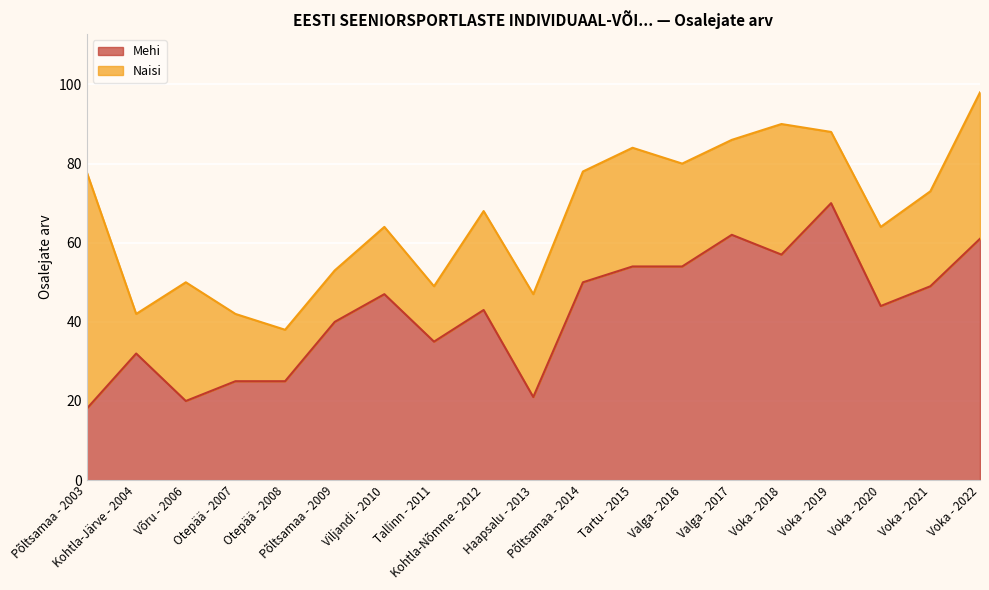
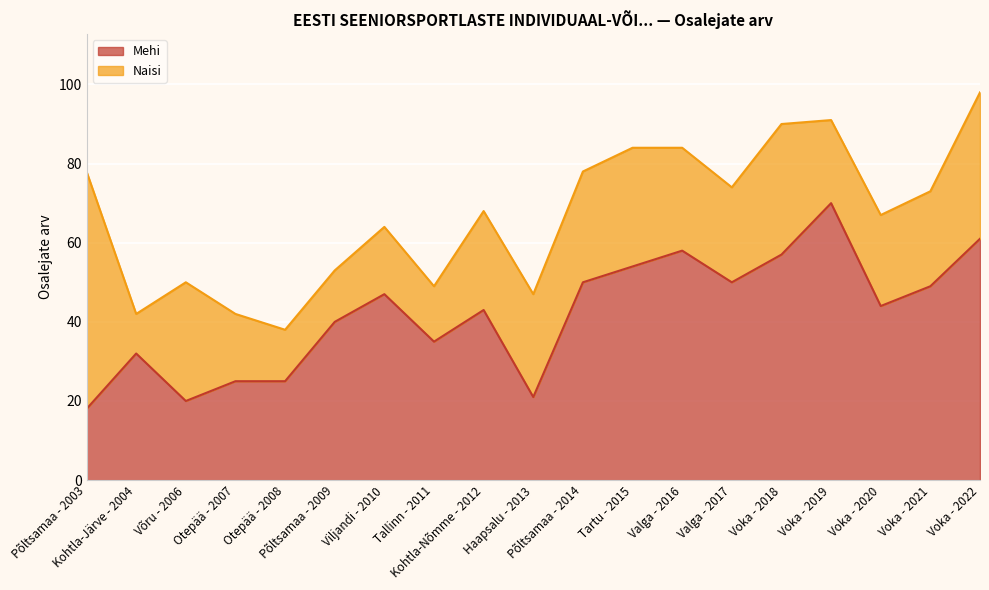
Mehi, Valga - 2016: 54 -> 58
Mehi, Valga - 2017: 62 -> 50
Naisi, Voka - 2019: 18 -> 21
Naisi, Voka - 2020: 20 -> 23
